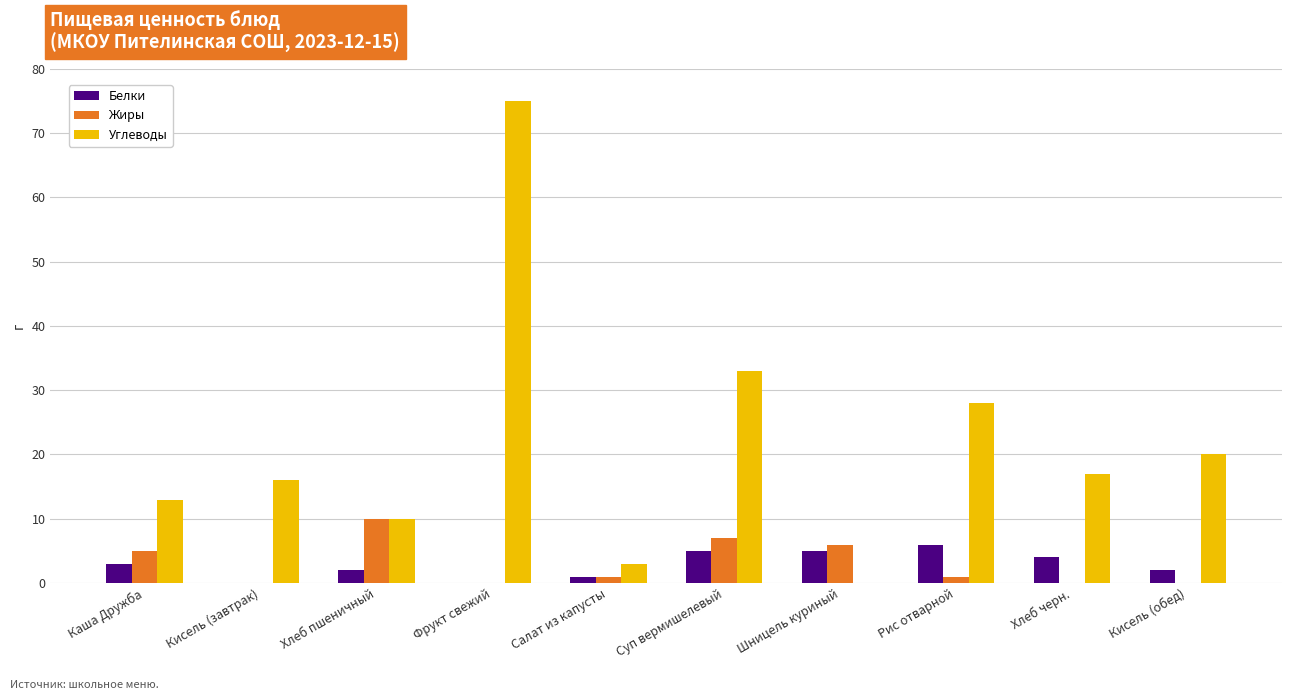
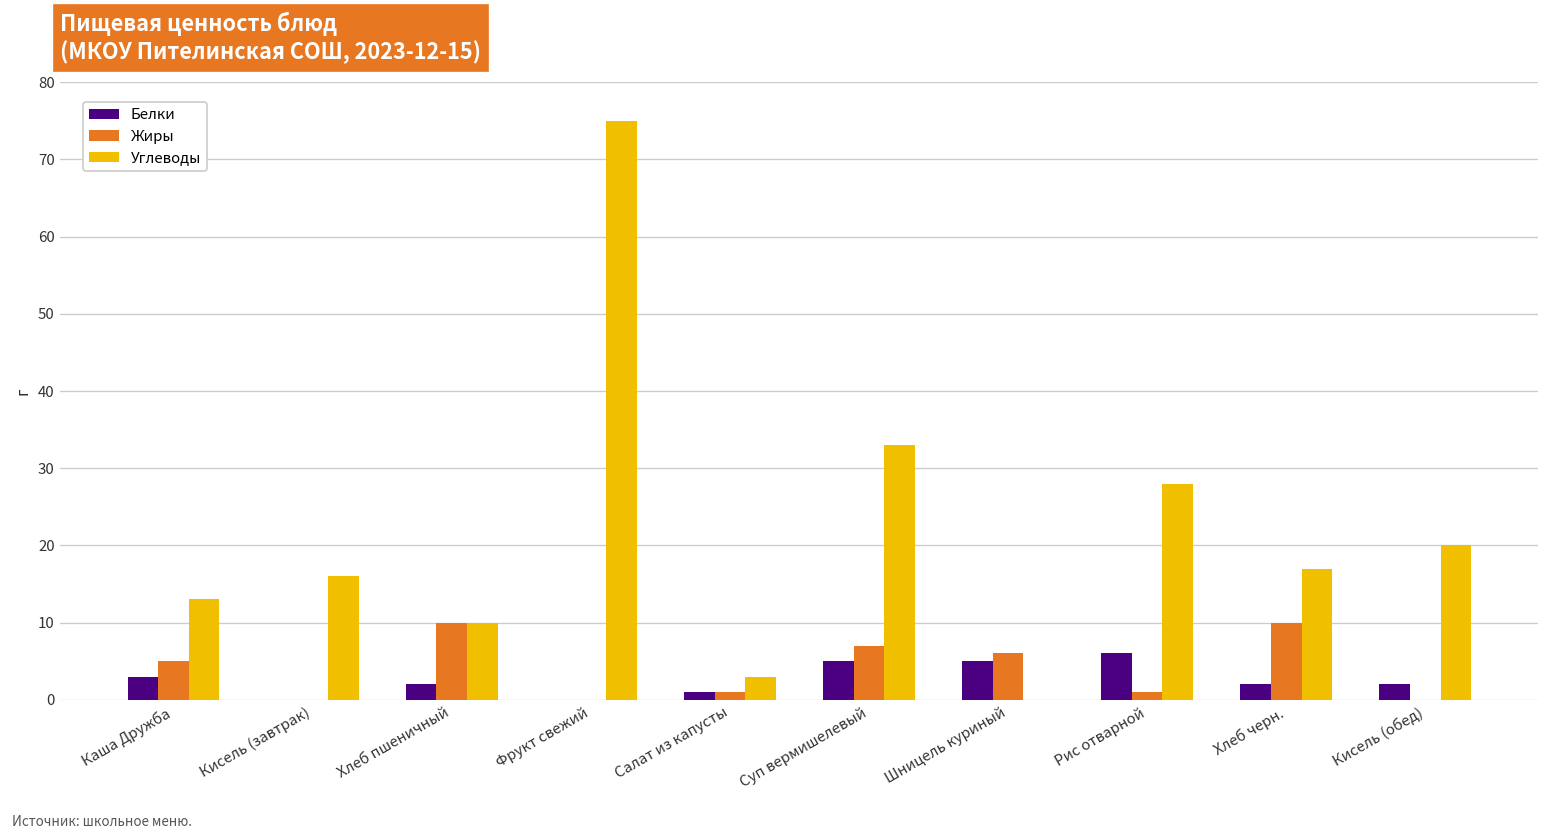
Белки, Хлеб черн.: 4 -> 2
Жиры, Хлеб черн.: 0 -> 10
